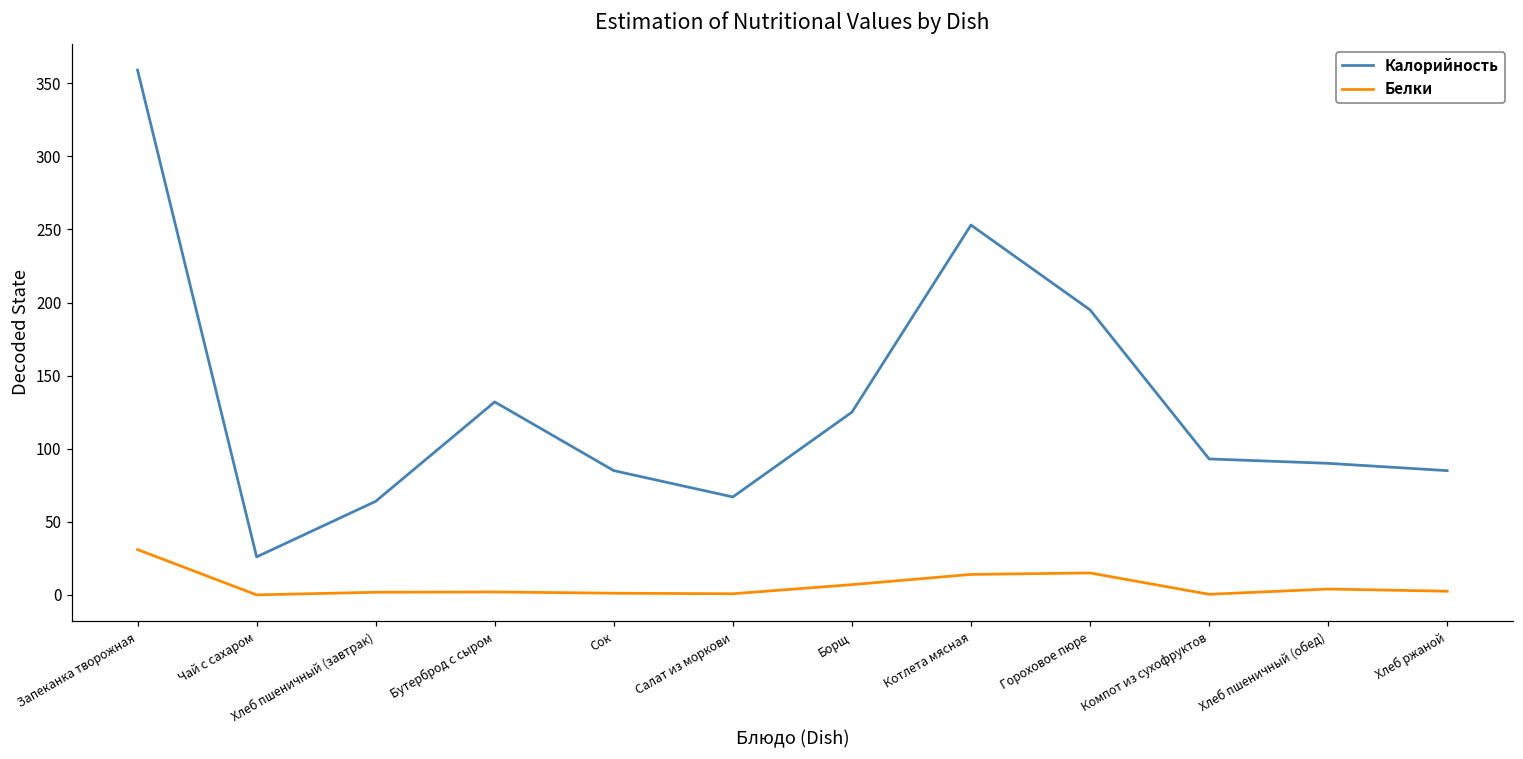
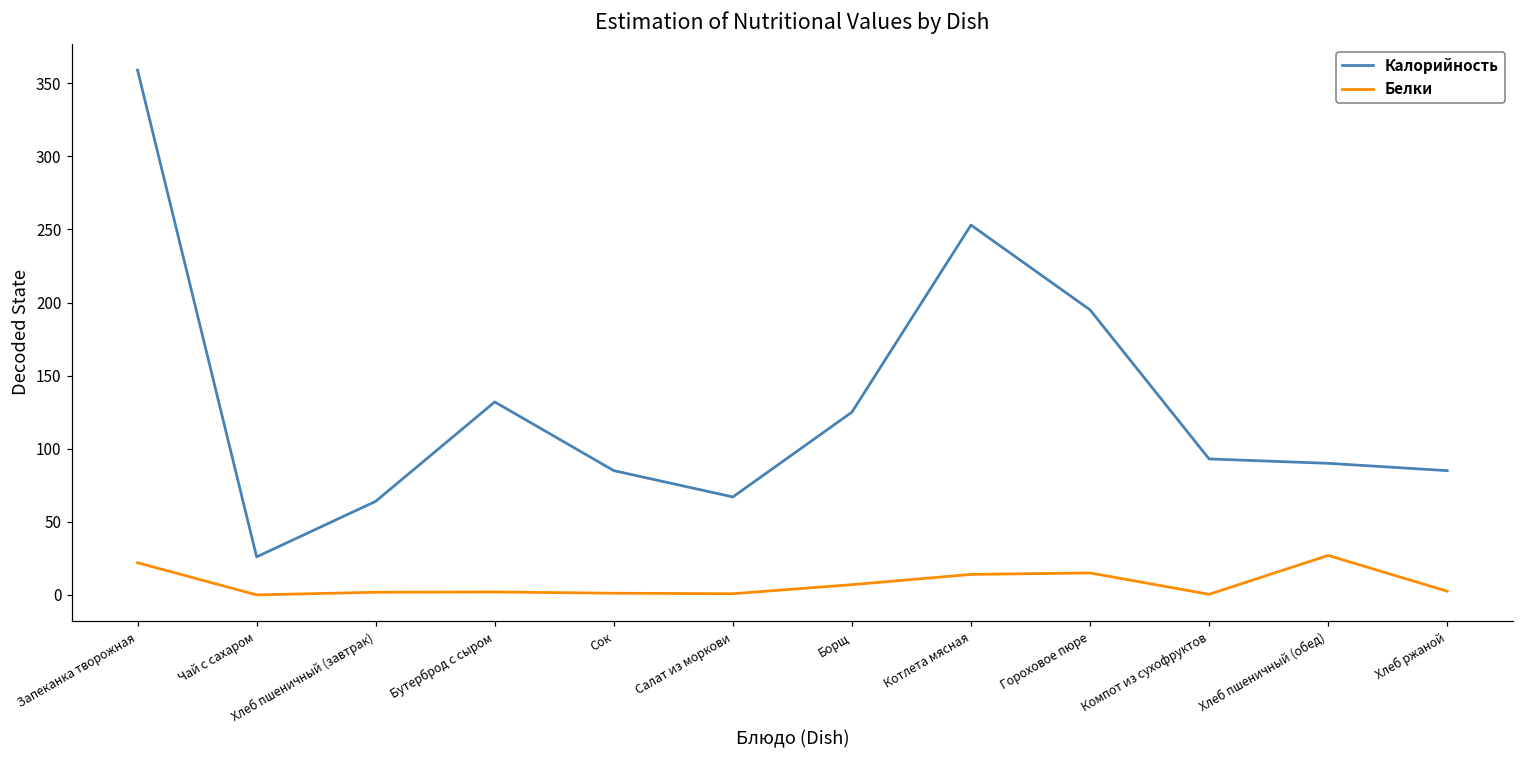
Белки, Запеканка творожная: 31 -> 22
Белки, Хлеб пшеничный (обед): 4 -> 27
